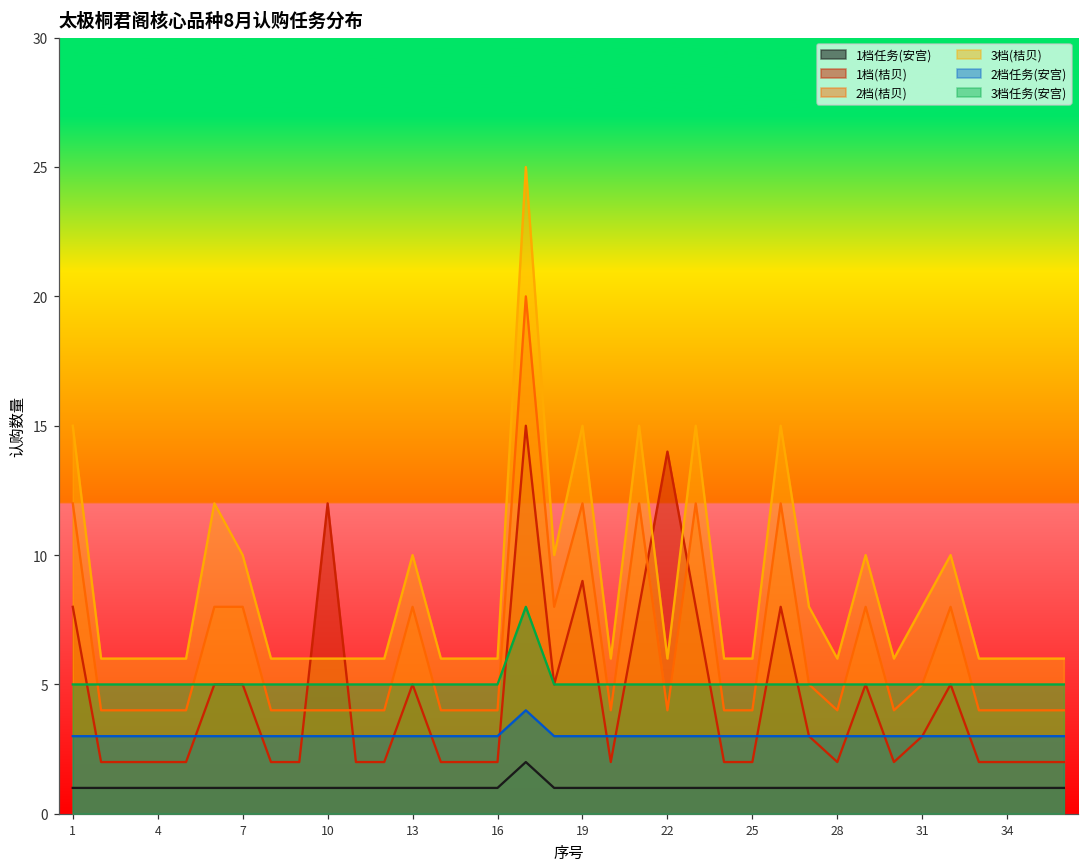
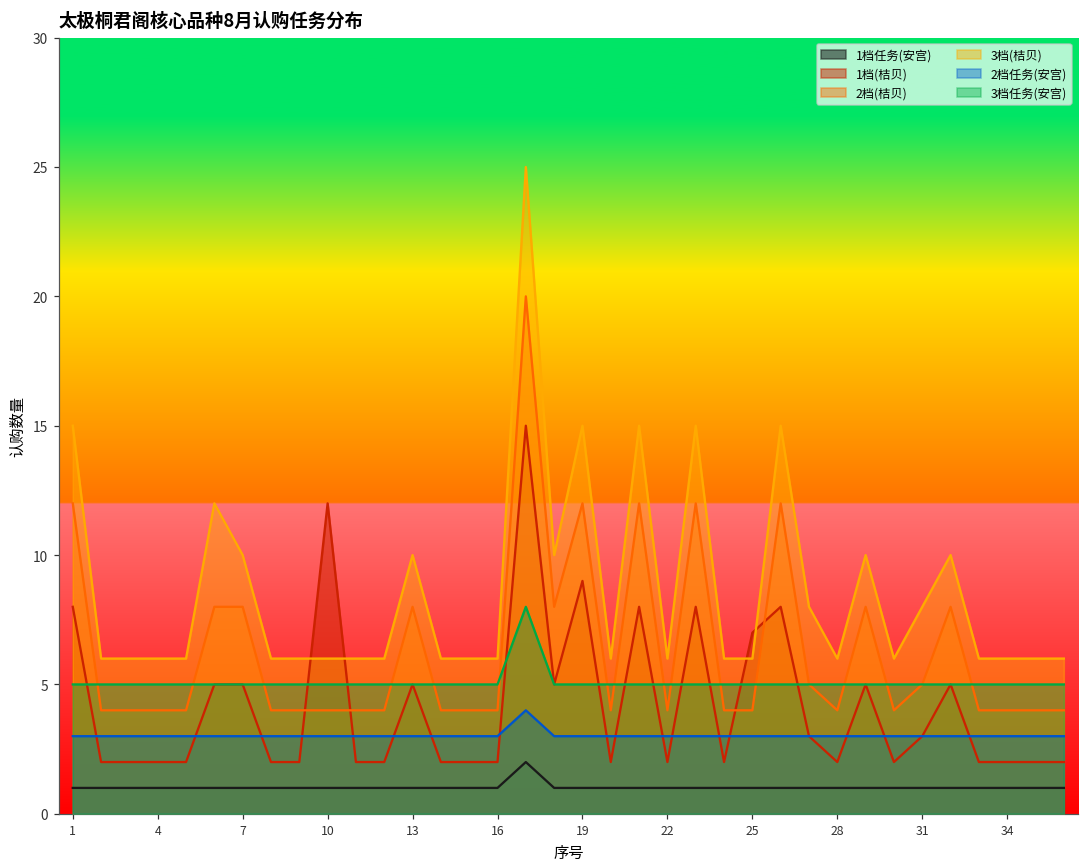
1档(桔贝), 22: 14 -> 2
1档(桔贝), 25: 2 -> 7
